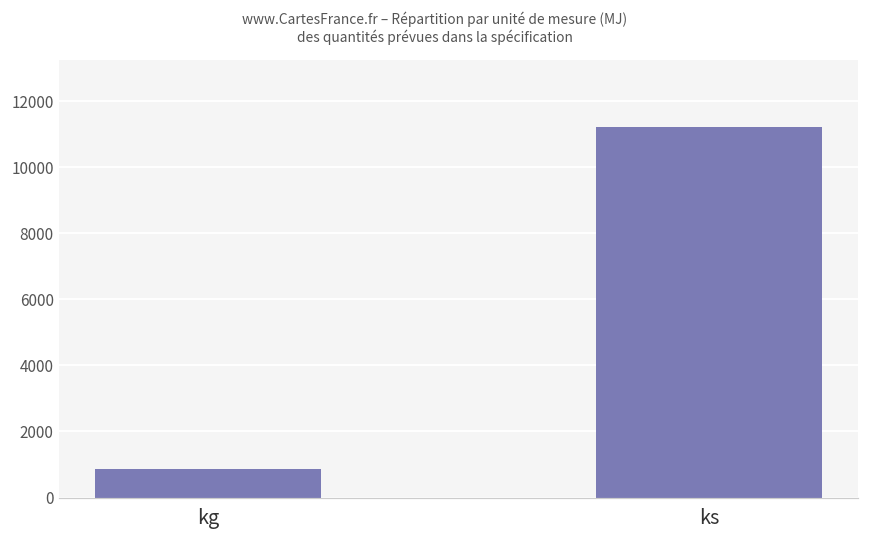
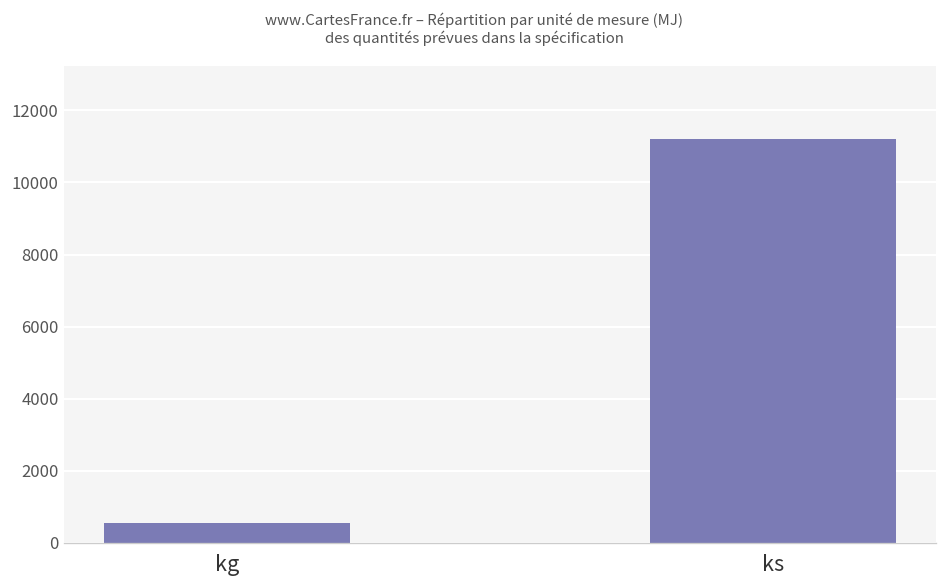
kg: 900 -> 500
